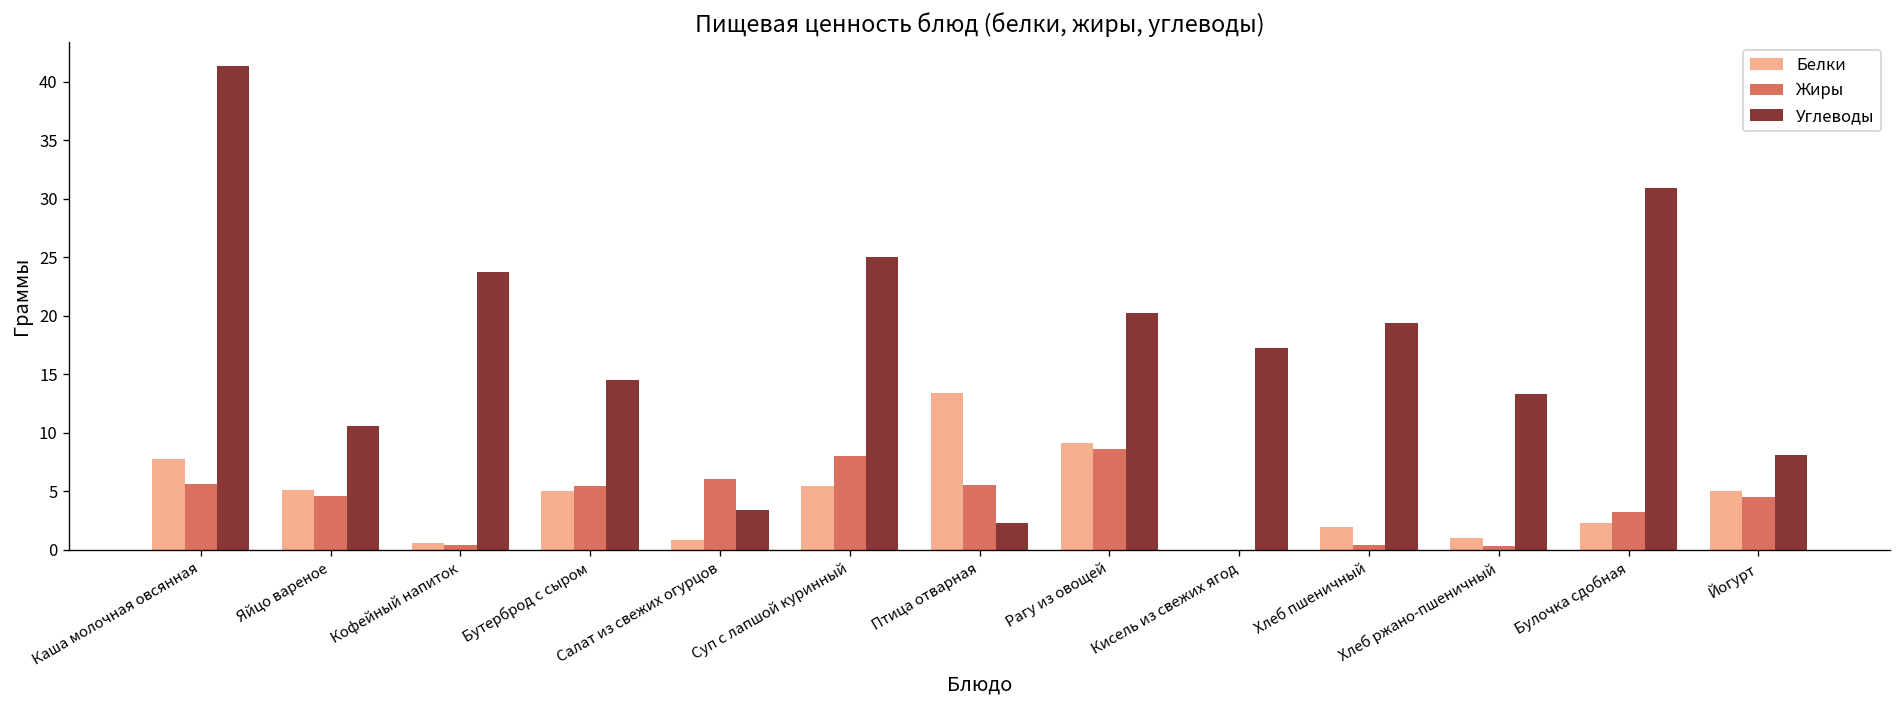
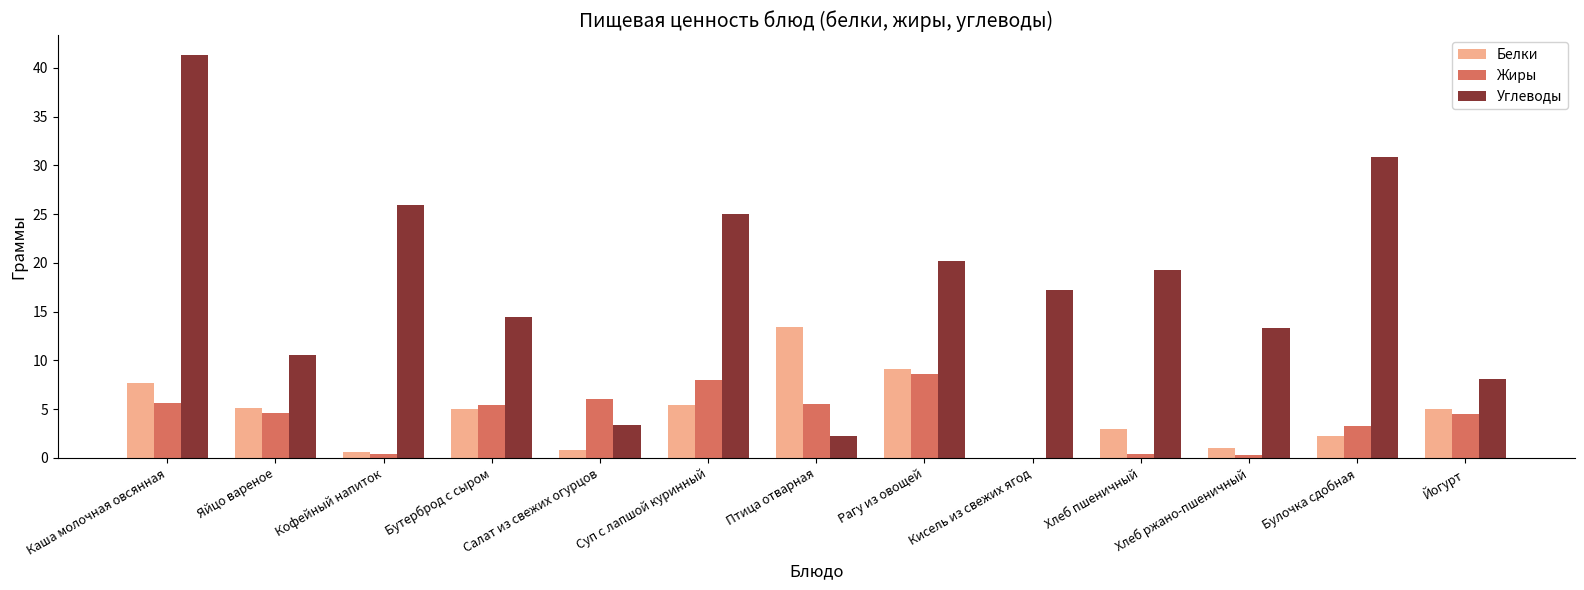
Углеводы, Кофейный напиток: 24 -> 26
Белки, Хлеб пшеничный: 2 -> 3
